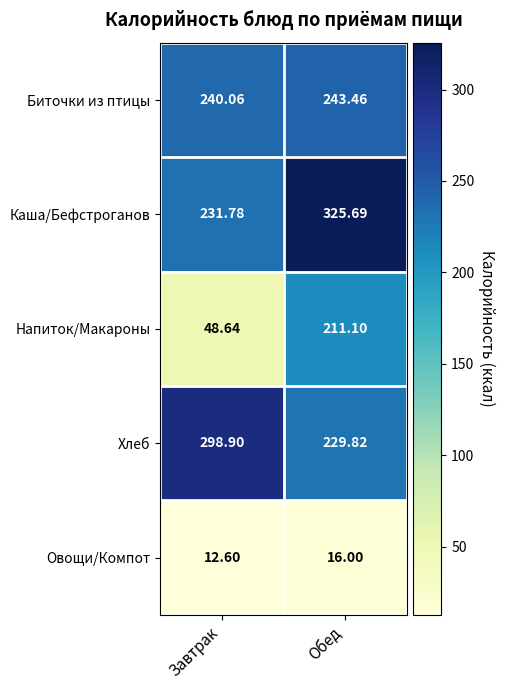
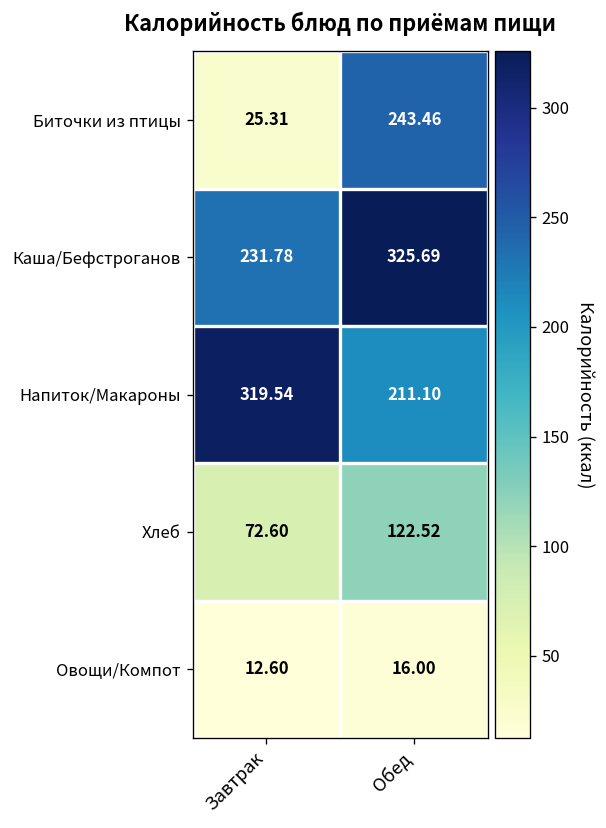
Биточки из птицы, Завтрак: 240.06 -> 25.31
Напиток/Макароны, Завтрак: 48.64 -> 319.54
Хлеб, Завтрак: 298.90 -> 72.60
Хлеб, Обед: 229.82 -> 122.52
